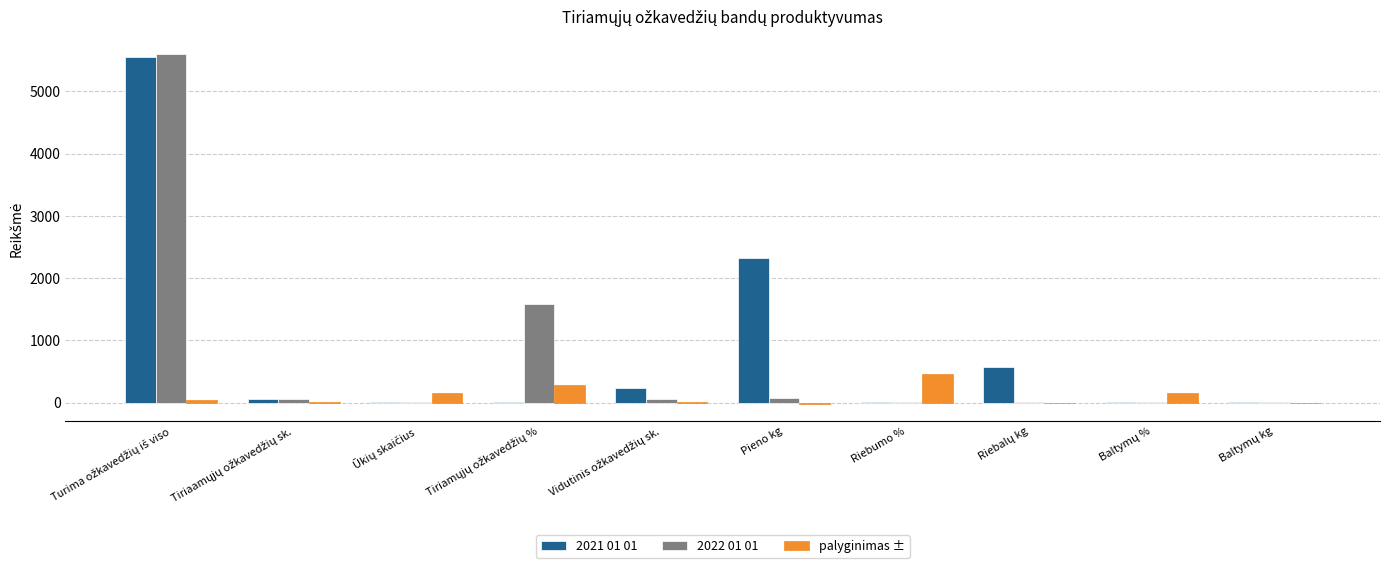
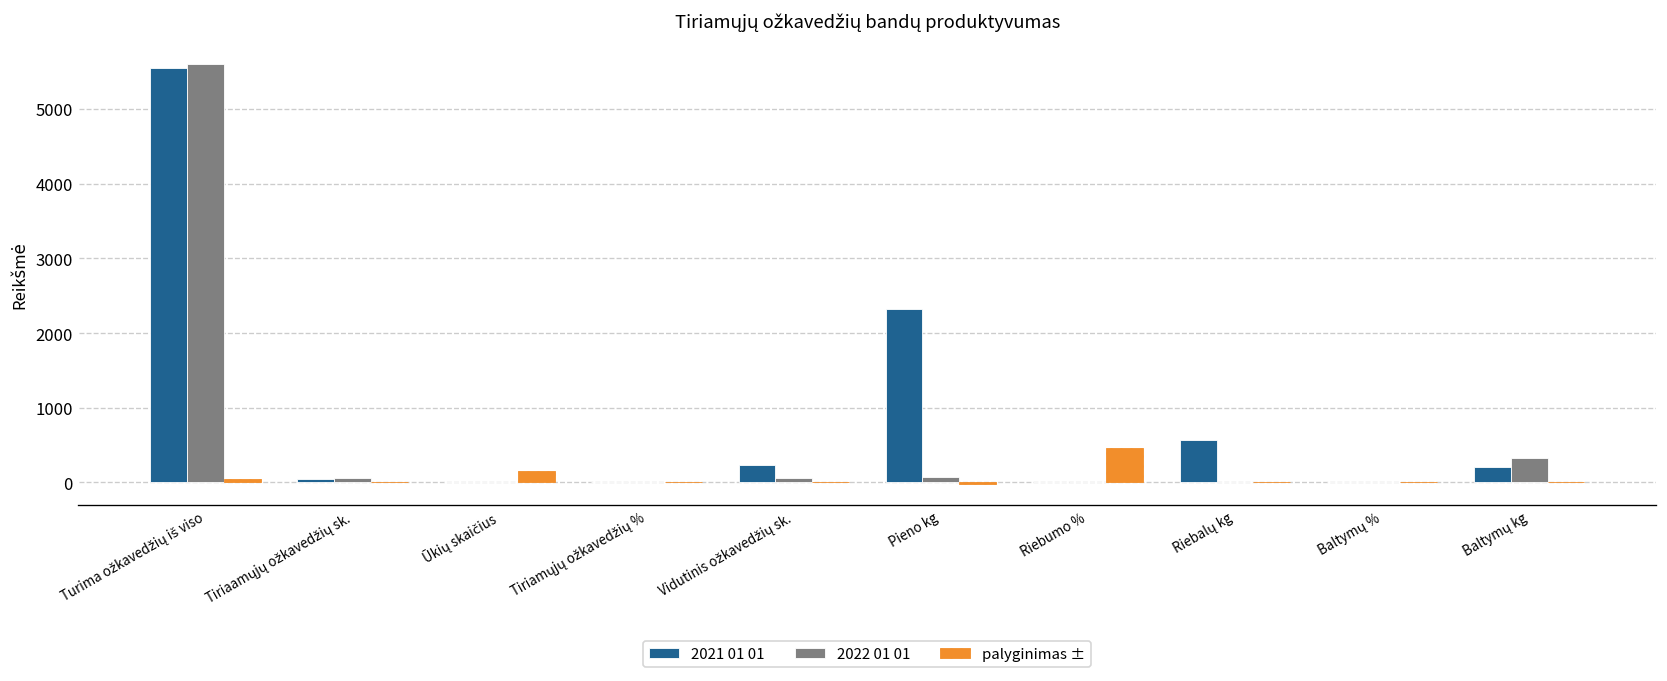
2022 01 01, Tiriamųjų ožkavedžių %: 1600 -> 0
palyginimas ±, Tiriamųjų ožkavedžių %: 300 -> 0
palyginimas ±, Baltymų %: 200 -> 0
2021 01 01, Baltymų kg: 0 -> 200
2022 01 01, Baltymų kg: 0 -> 300
